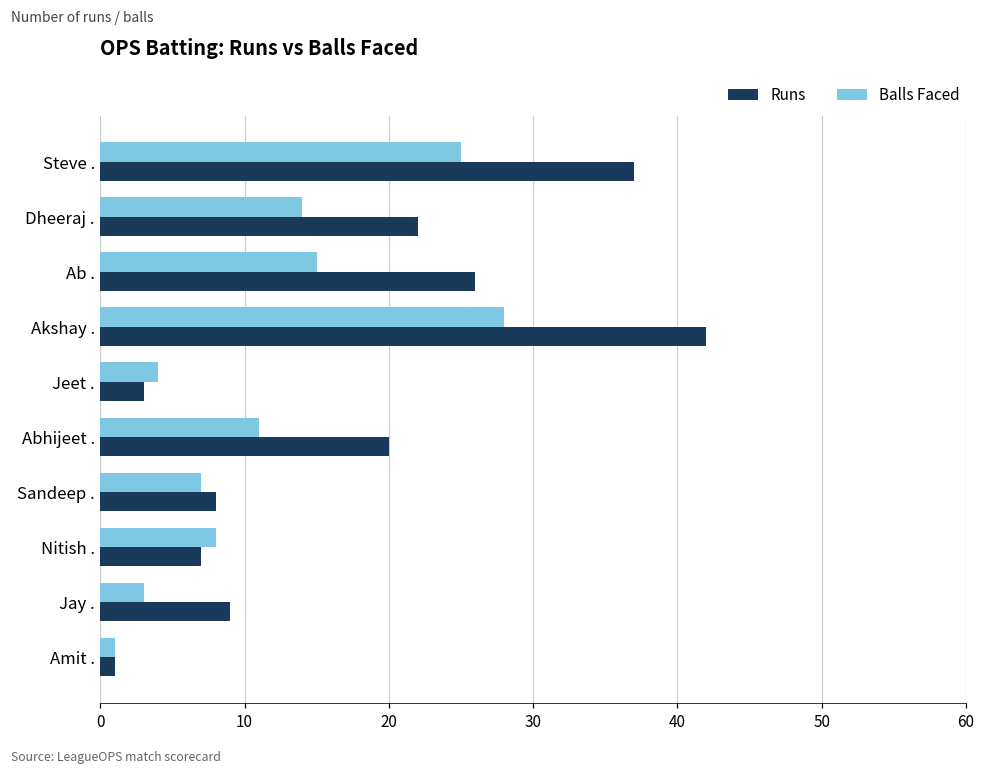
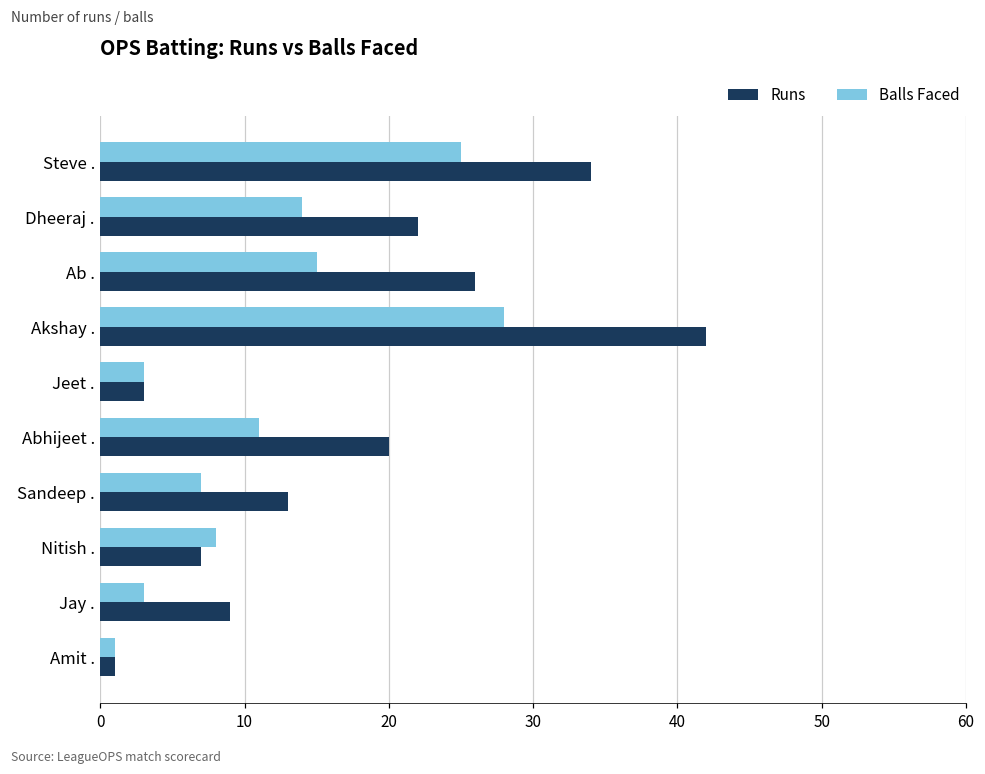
Runs, Steve .: 37 -> 34
Balls Faced, Jeet .: 4 -> 3
Runs, Sandeep .: 8 -> 13
